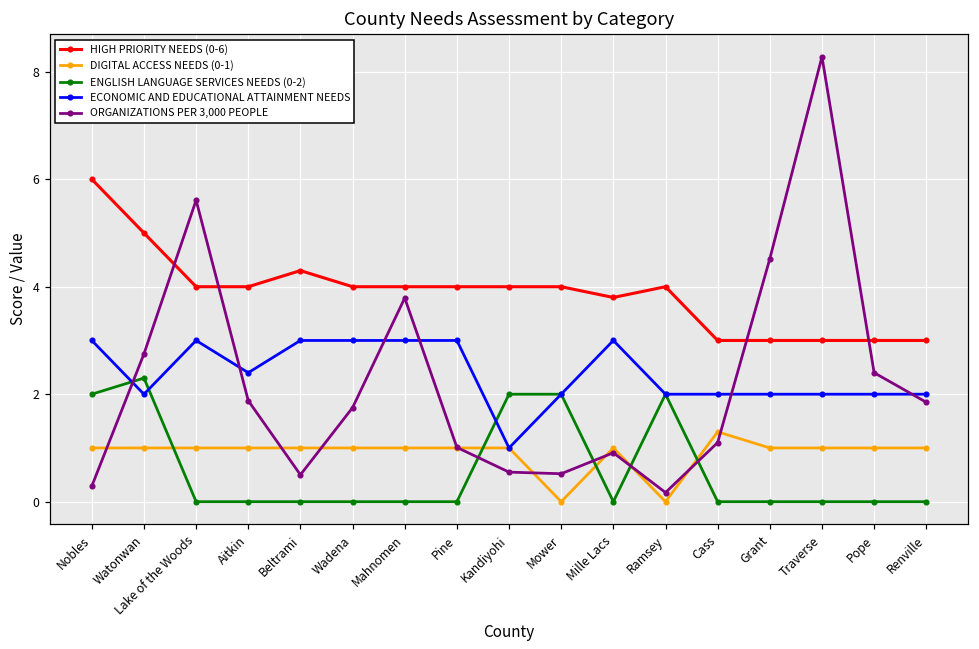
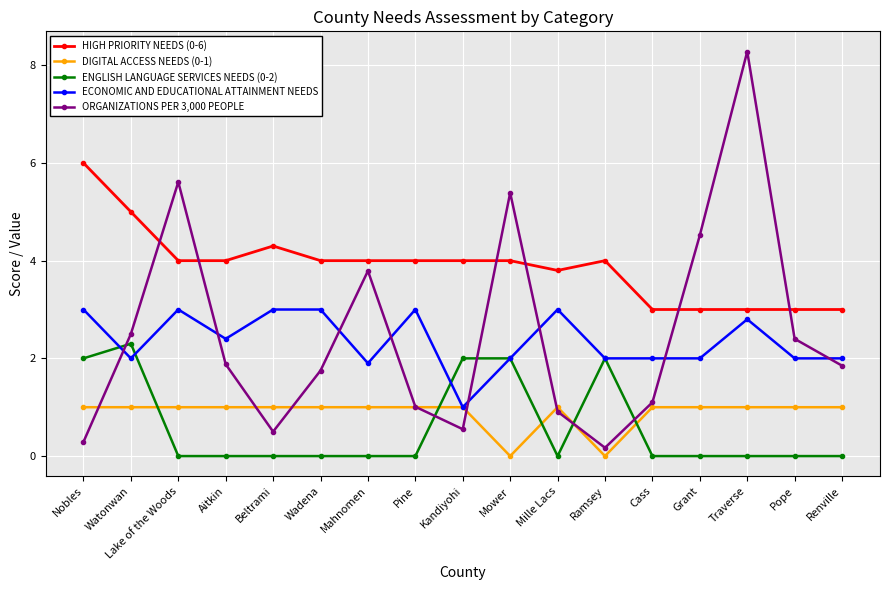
ORGANIZATIONS PER 3,000 PEOPLE, Watonwan: 2.8 -> 2.5
ECONOMIC AND EDUCATIONAL ATTAINMENT NEEDS, Mahnomen: 3.0 -> 1.9
ORGANIZATIONS PER 3,000 PEOPLE, Mower: 0.5 -> 5.4
DIGITAL ACCESS NEEDS (0-1), Cass: 1.3 -> 1.0
ECONOMIC AND EDUCATIONAL ATTAINMENT NEEDS, Traverse: 2.0 -> 2.8
